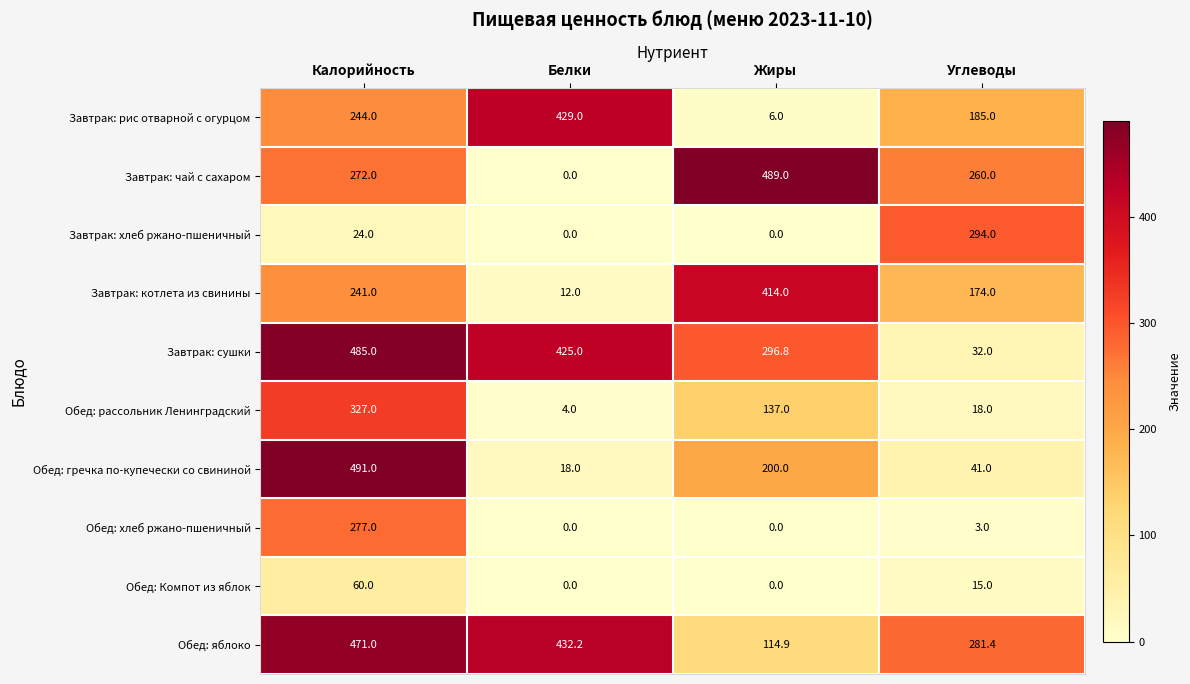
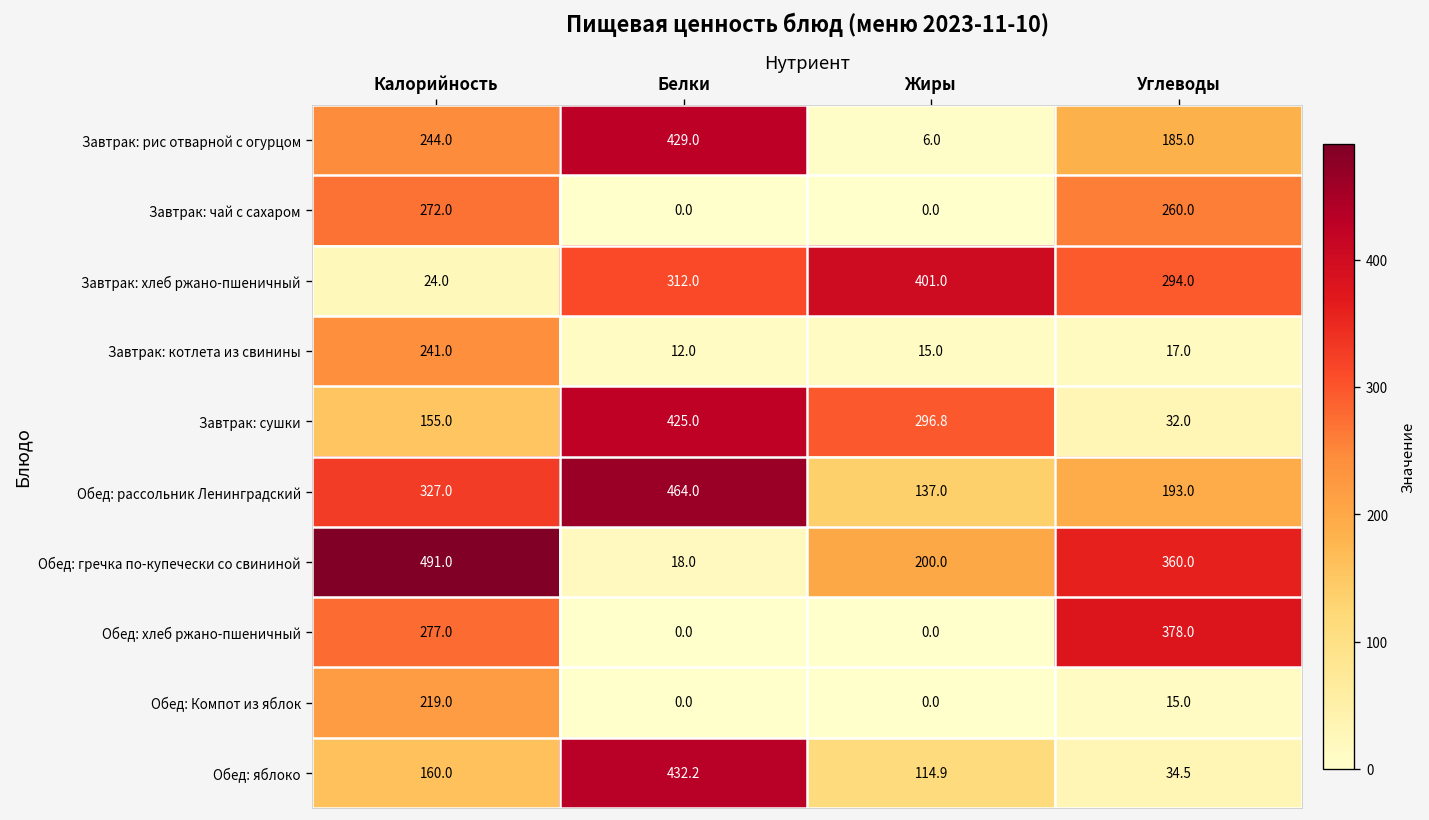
Завтрак: чай с сахаром, Жиры: 489.0 -> 0.0
Завтрак: хлеб ржано-пшеничный, Белки: 0.0 -> 312.0
Завтрак: хлеб ржано-пшеничный, Жиры: 0.0 -> 401.0
Завтрак: котлета из свинины, Жиры: 414.0 -> 15.0
Завтрак: котлета из свинины, Углеводы: 174.0 -> 17.0
Завтрак: сушки, Калорийность: 485.0 -> 155.0
Обед: рассольник Ленинградский, Белки: 4.0 -> 464.0
Обед: рассольник Ленинградский, Углеводы: 18.0 -> 193.0
Обед: гречка по-купечески со свининой, Углеводы: 41.0 -> 360.0
Обед: хлеб ржано-пшеничный, Углеводы: 3.0 -> 378.0
Обед: Компот из яблок, Калорийность: 60.0 -> 219.0
Обед: яблоко, Калорийность: 471.0 -> 160.0
Обед: яблоко, Углеводы: 281.4 -> 34.5
